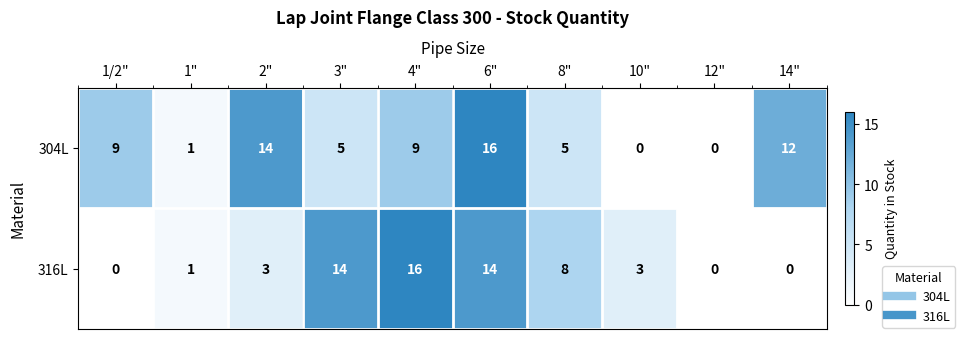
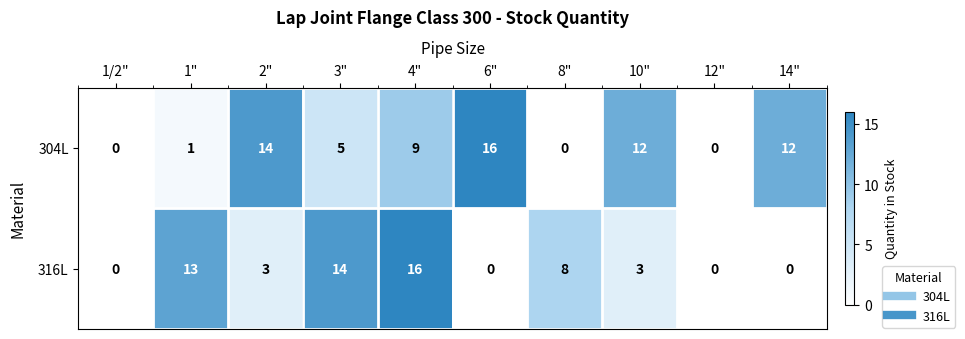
304L, 1/2": 9 -> 0
304L, 8": 5 -> 0
304L, 10": 0 -> 12
316L, 1": 1 -> 13
316L, 6": 14 -> 0
